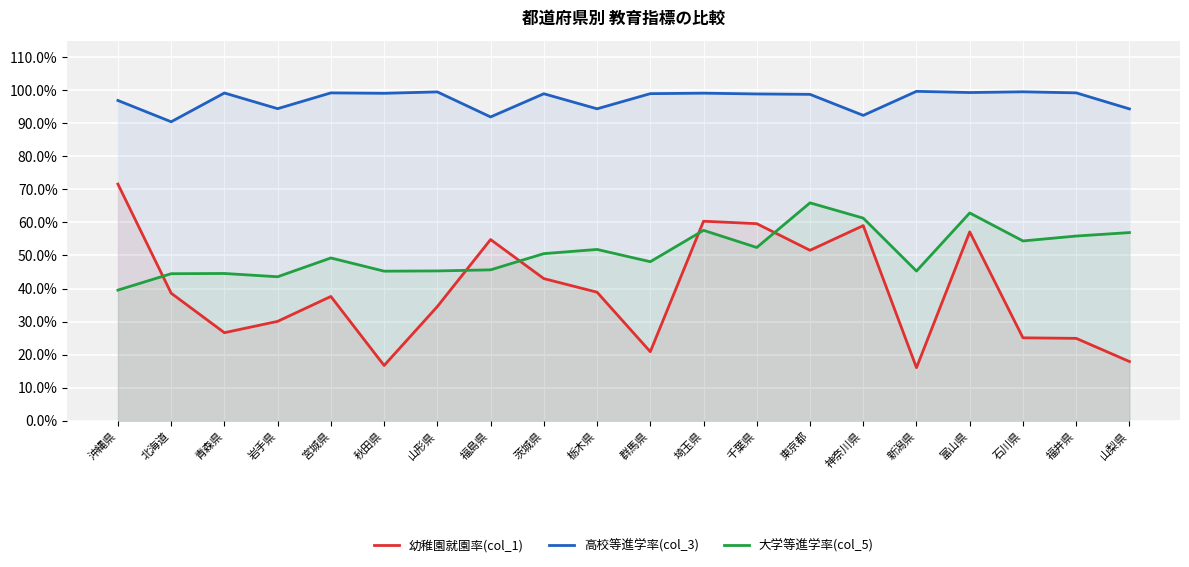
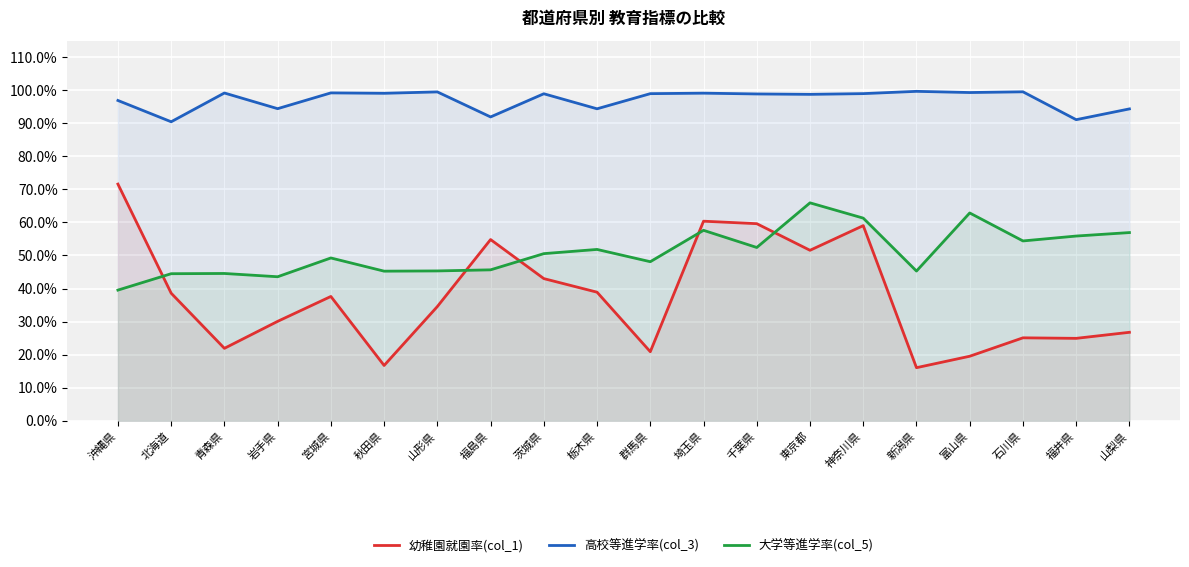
幼稚園就園率(col_1), 青森県: 27% -> 22%
高校等進学率(col_3), 神奈川県: 92% -> 99%
幼稚園就園率(col_1), 富山県: 57% -> 20%
高校等進学率(col_3), 福井県: 99% -> 91%
幼稚園就園率(col_1), 山梨県: 18% -> 27%
